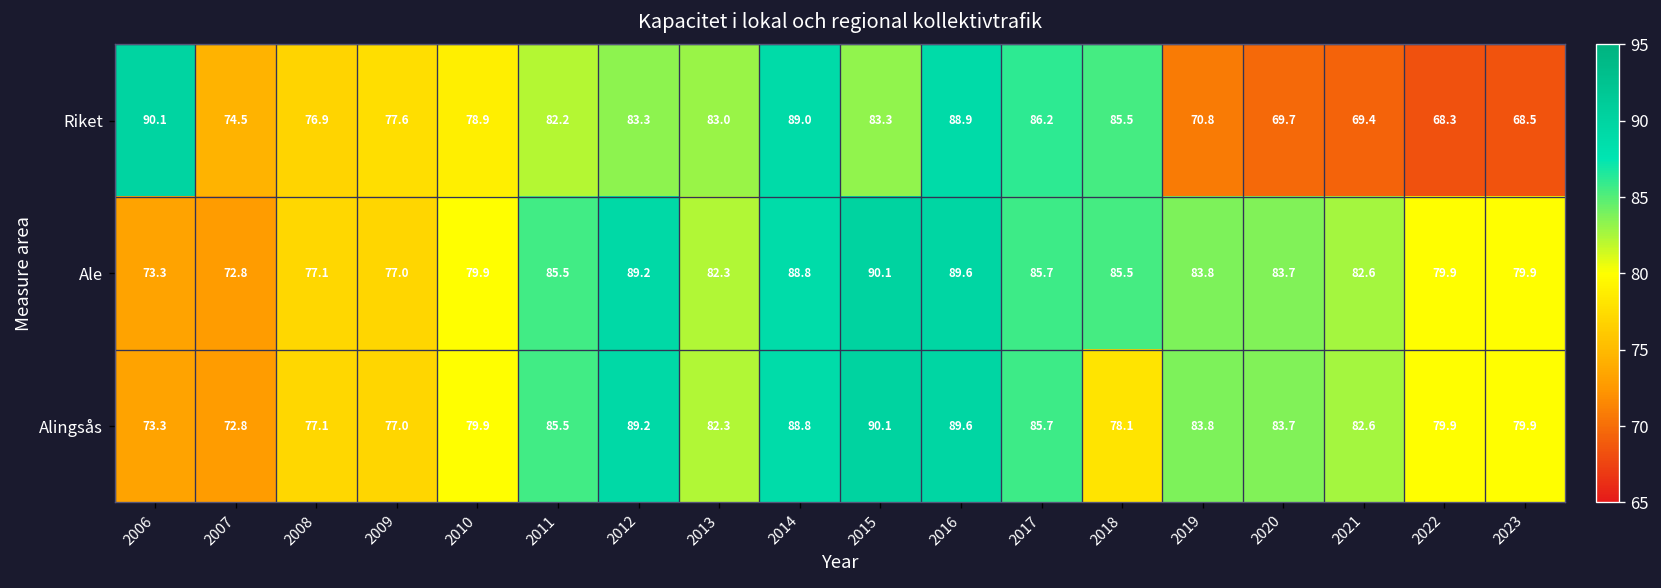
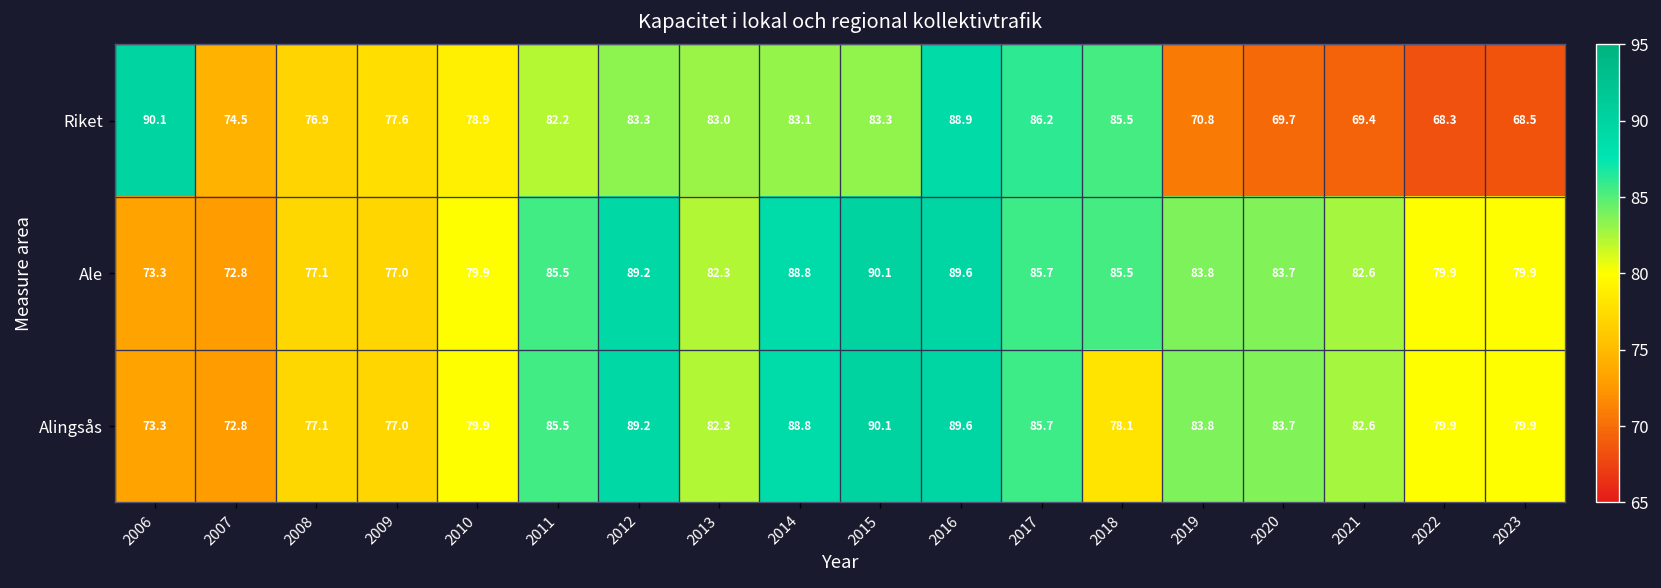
Riket, 2014: 89.0 -> 83.1
